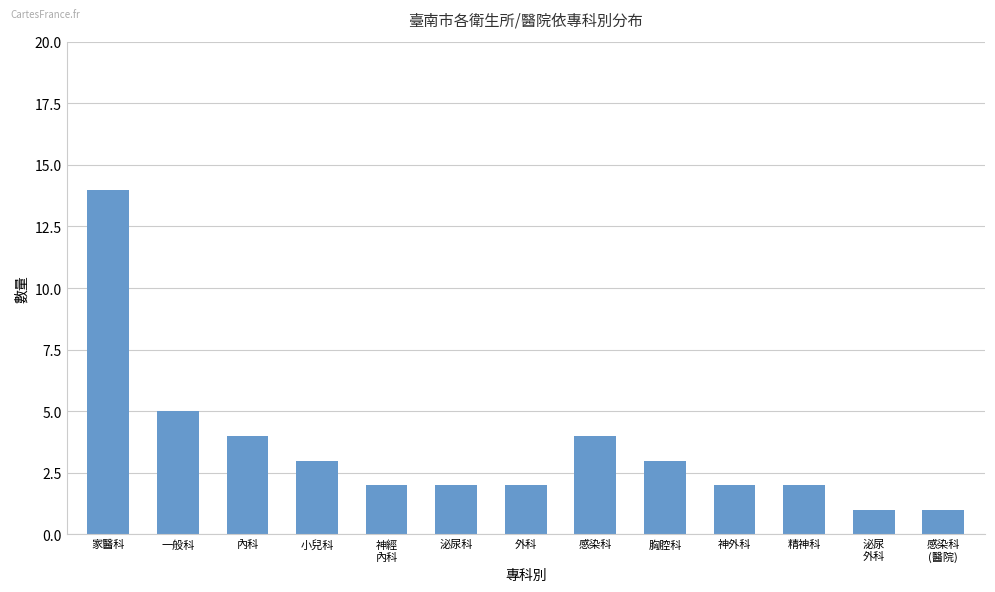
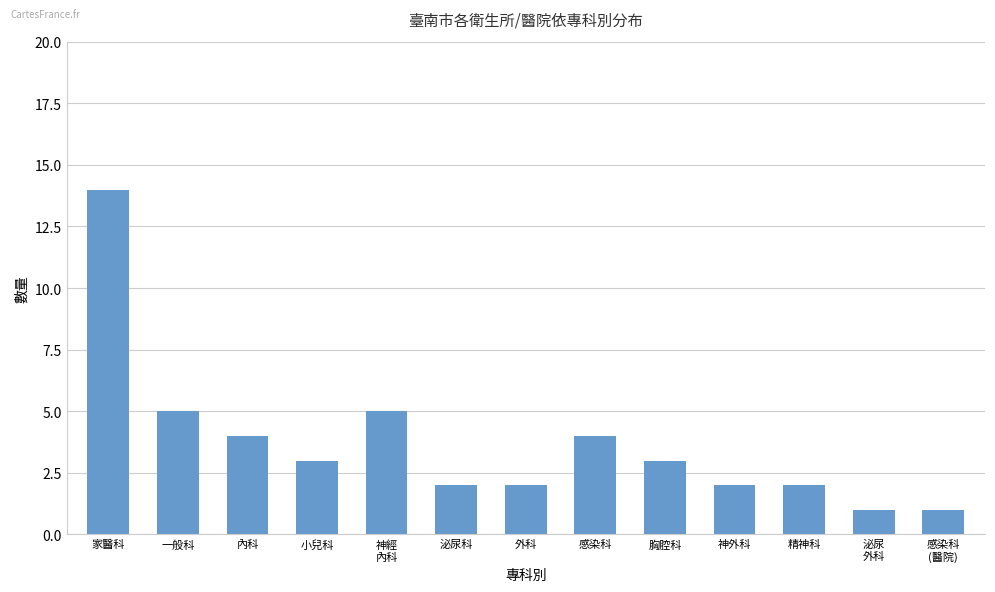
神經 內科: 2 -> 5
